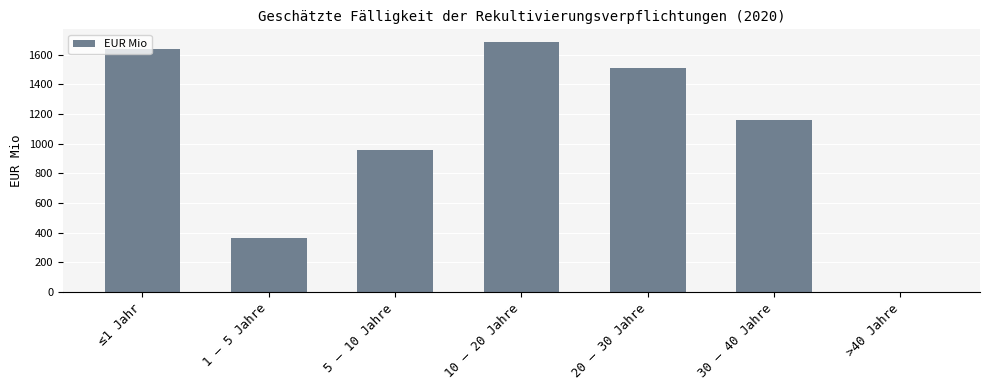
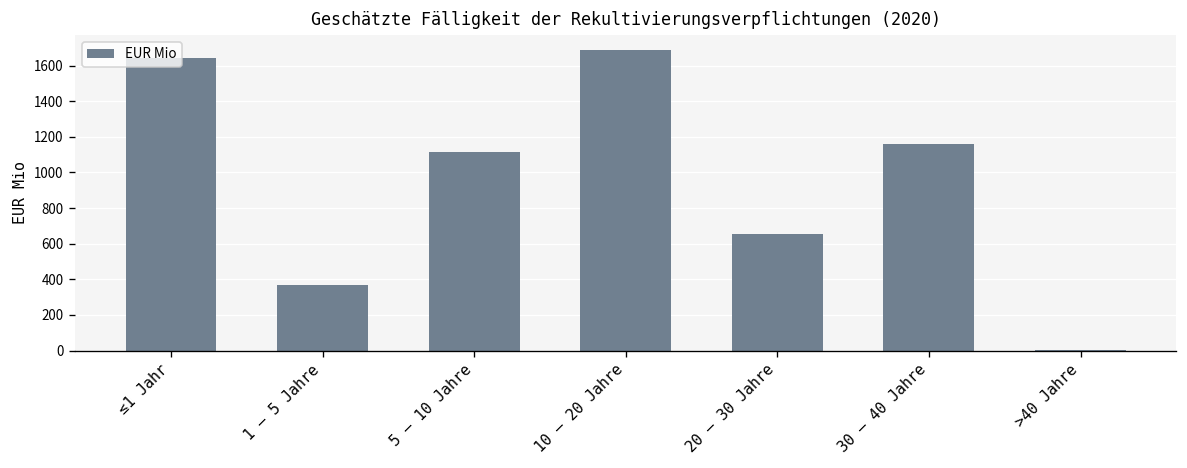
5 – 10 Jahre: 960 -> 1110
20 – 30 Jahre: 1510 -> 650
